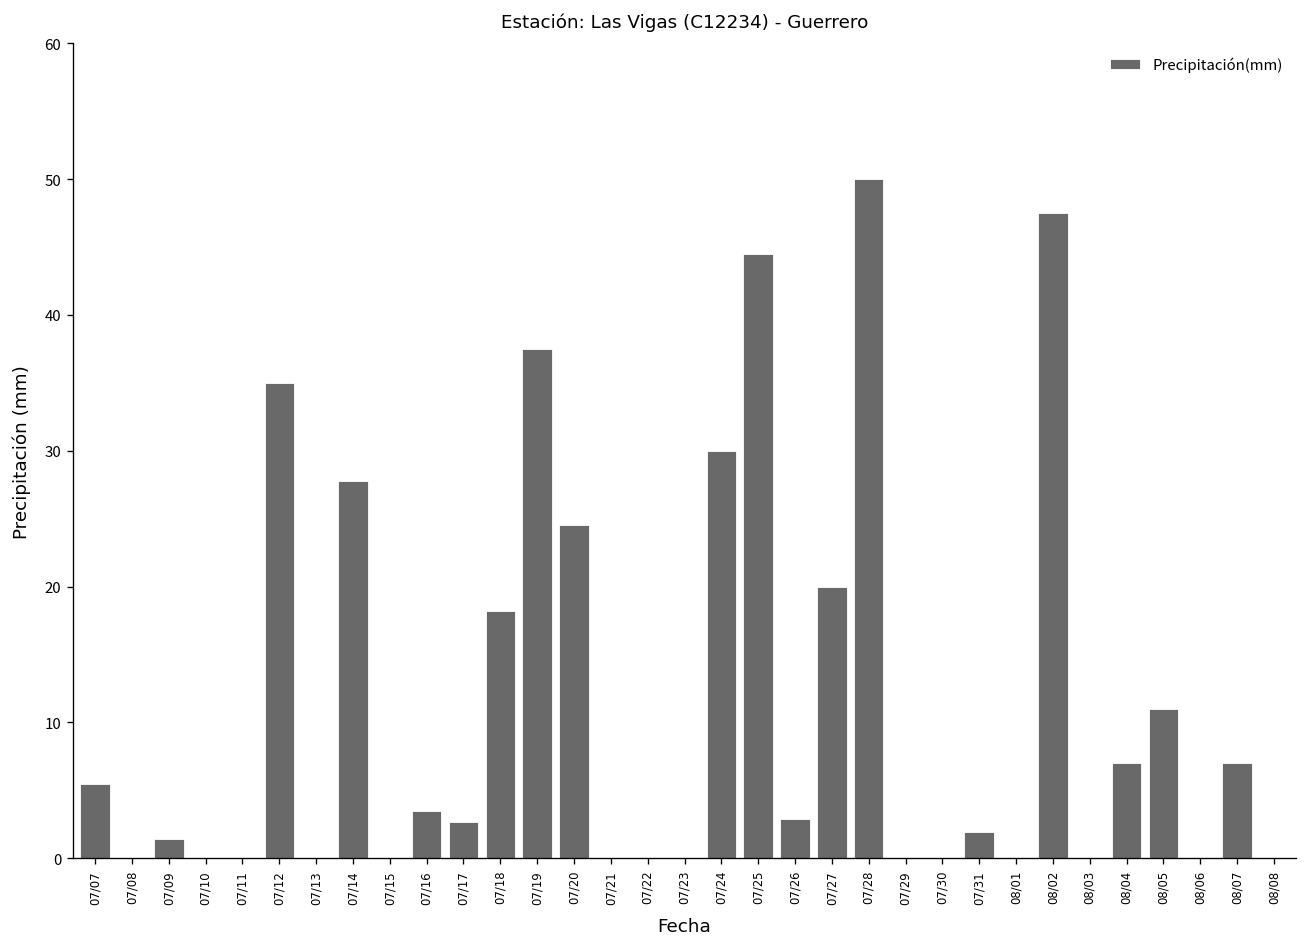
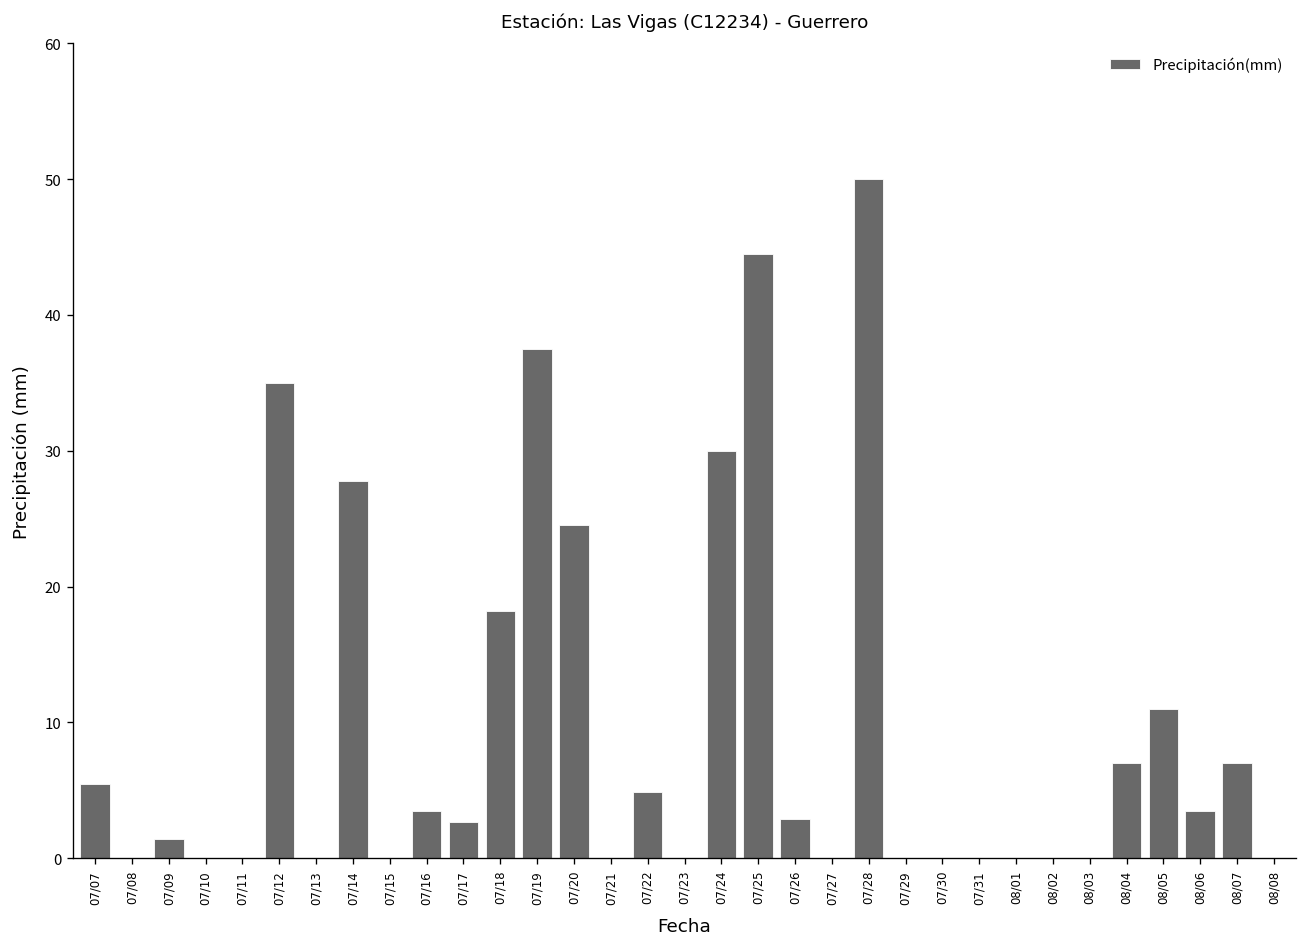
07/22: 0.0 -> 4.9
07/27: 20 -> 0
07/31: 1.9 -> 0.0
08/02: 47.5 -> 0.0
08/06: 0.0 -> 3.5
